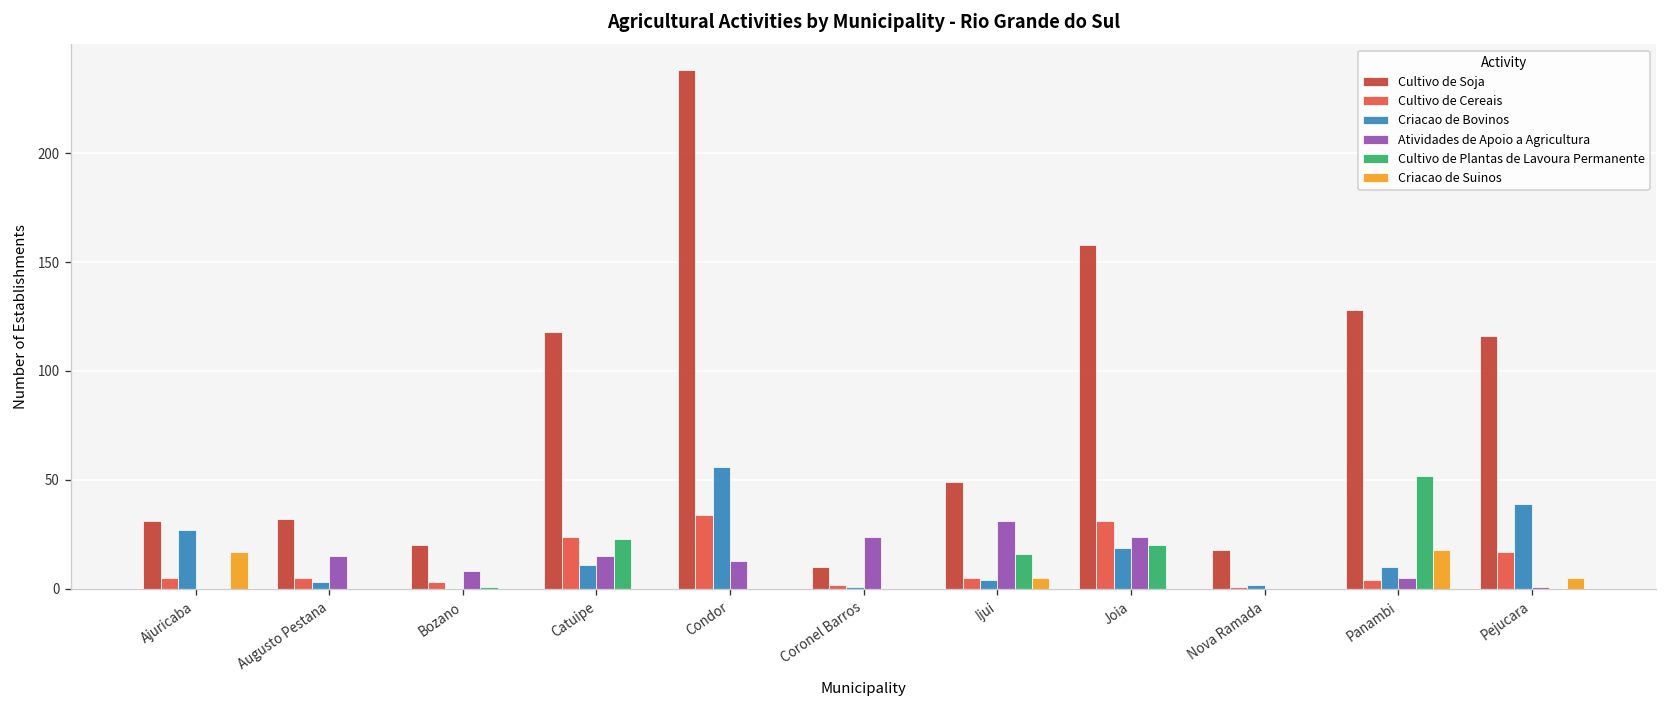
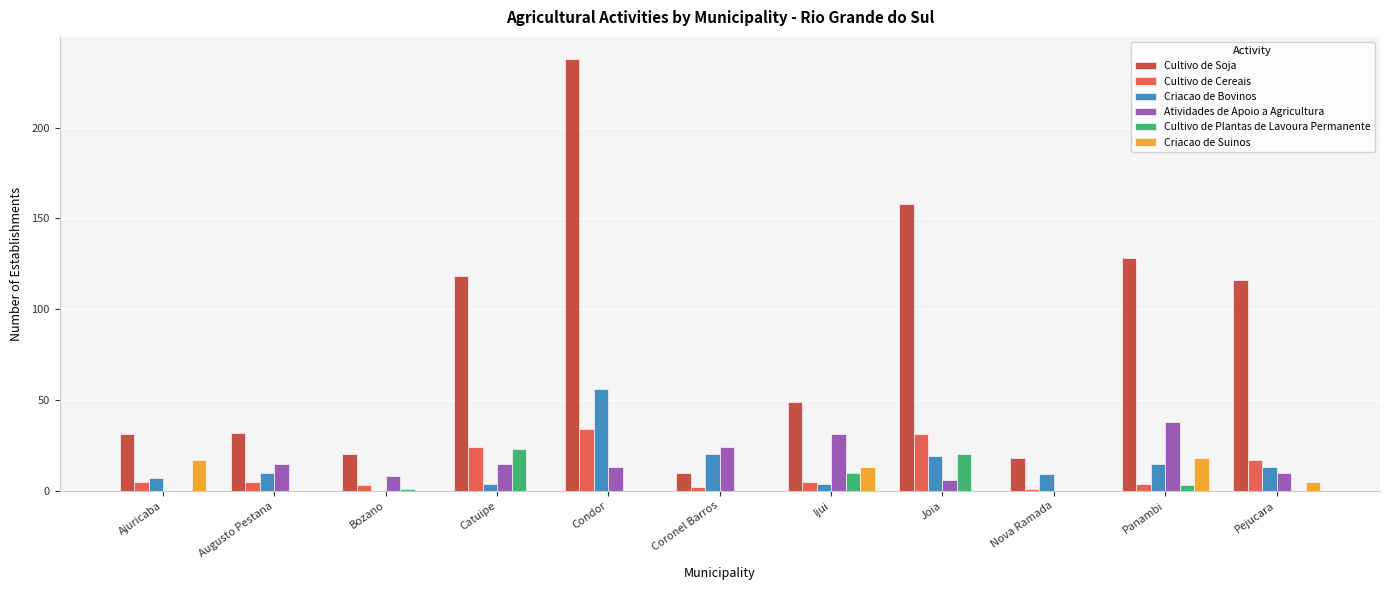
Criacao de Bovinos, Ajuricaba: 27 -> 7
Criacao de Bovinos, Augusto Pestana: 3 -> 10
Criacao de Bovinos, Catuipe: 11 -> 4
Criacao de Bovinos, Coronel Barros: 1 -> 20
Cultivo de Plantas de Lavoura Permanente, Ijui: 16 -> 10
Criacao de Suinos, Ijui: 5 -> 13
Atividades de Apoio a Agricultura, Joia: 24 -> 6
Criacao de Bovinos, Nova Ramada: 2 -> 9
Criacao de Bovinos, Panambi: 10 -> 15
Atividades de Apoio a Agricultura, Panambi: 5 -> 38
Cultivo de Plantas de Lavoura Permanente, Panambi: 52 -> 3
Criacao de Bovinos, Pejucara: 39 -> 13
Atividades de Apoio a Agricultura, Pejucara: 1 -> 10
